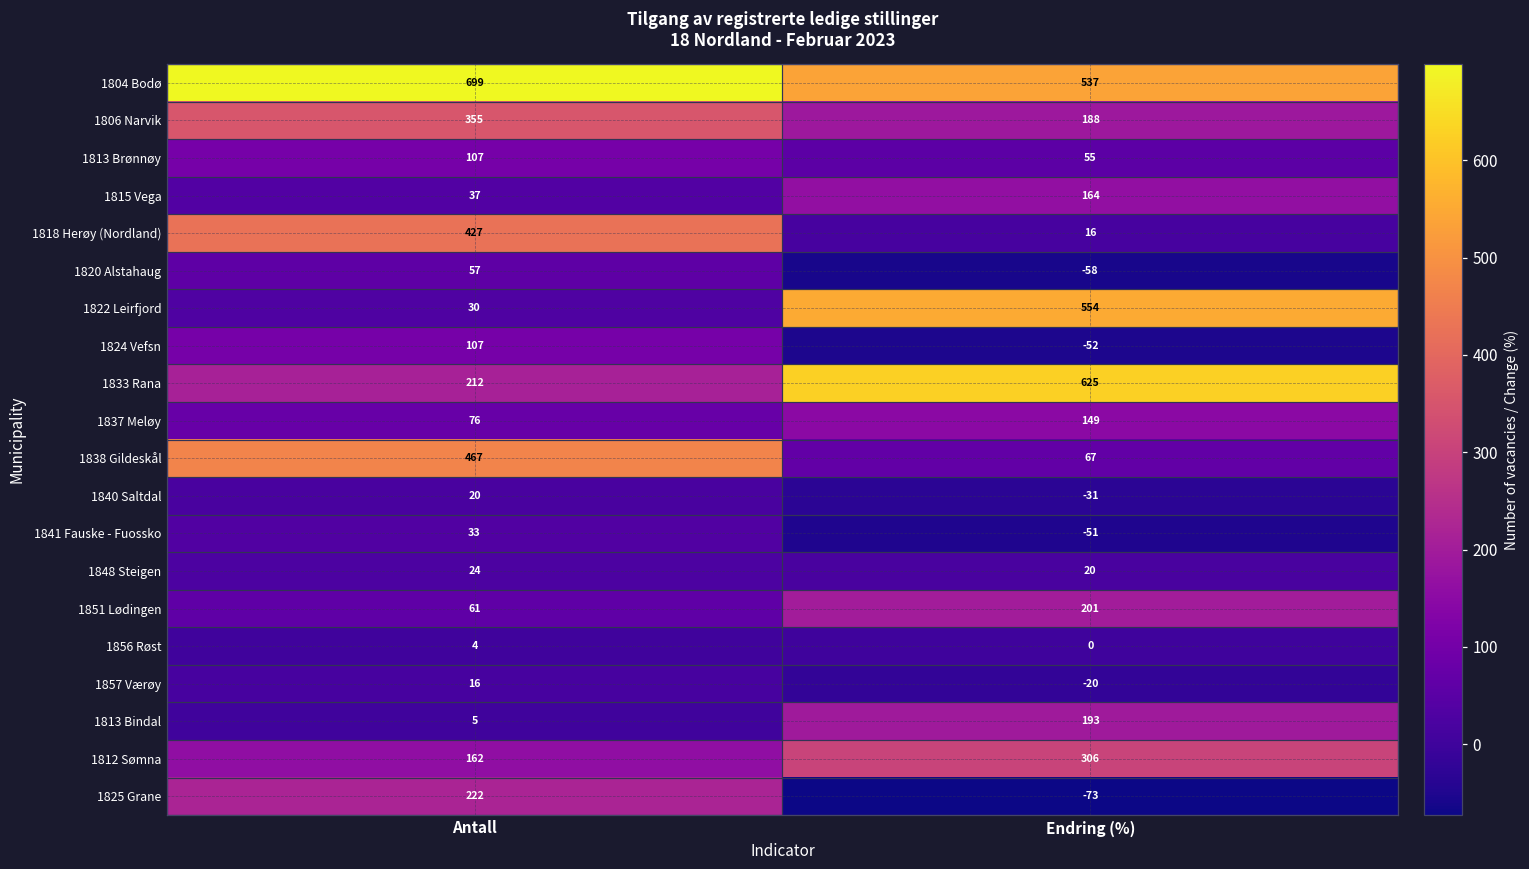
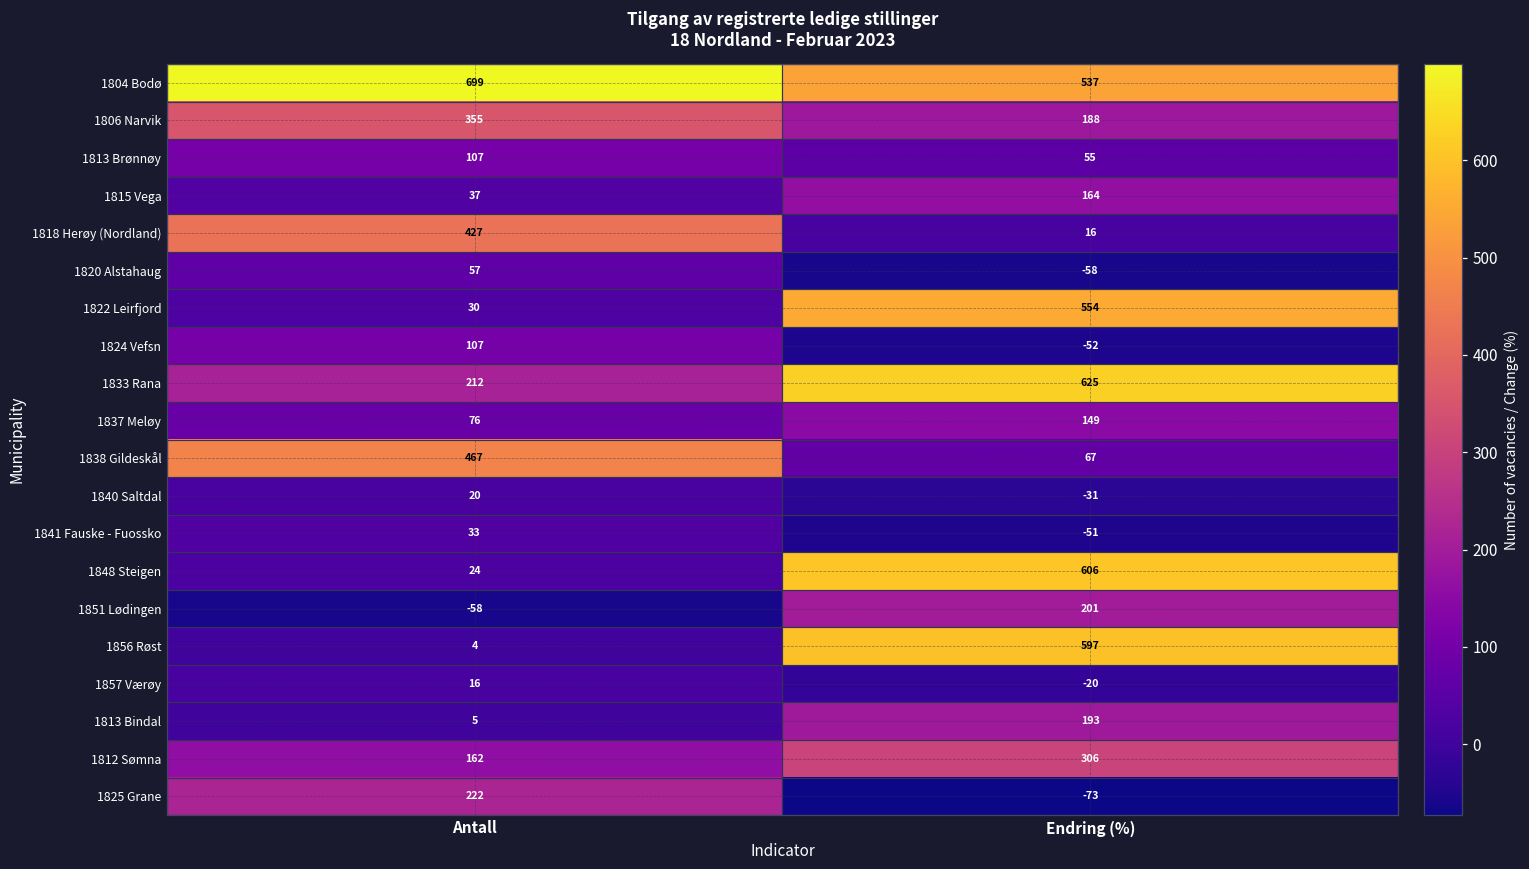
1848 Steigen, Endring (%): 20 -> 606
1851 Lødingen, Antall: 61 -> -58
1856 Røst, Endring (%): 0 -> 597
